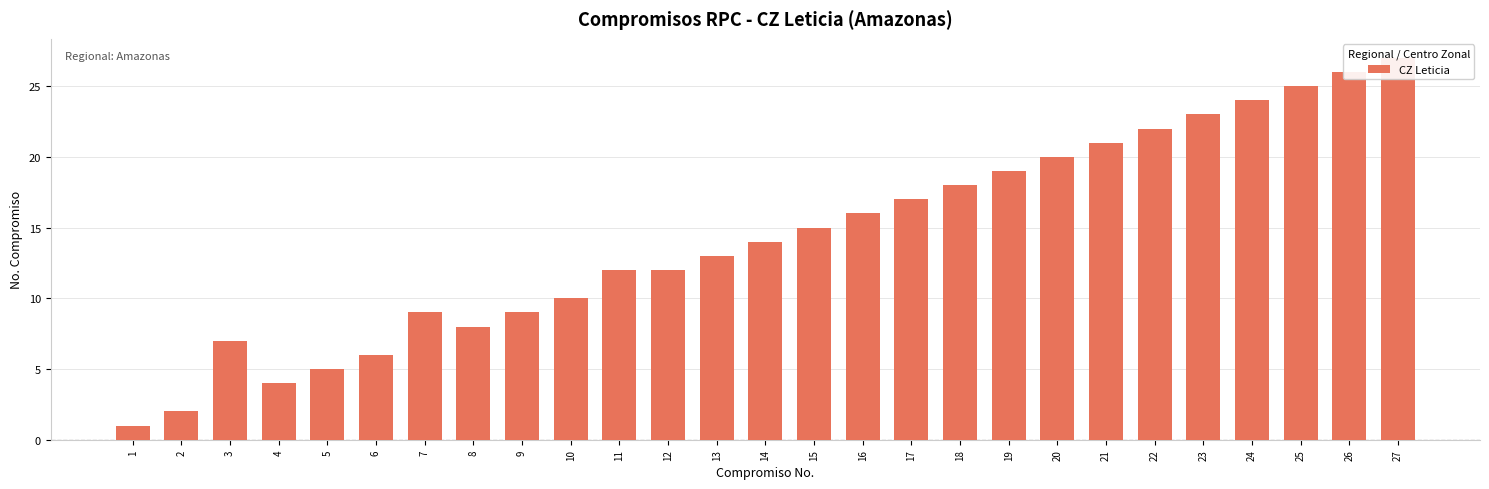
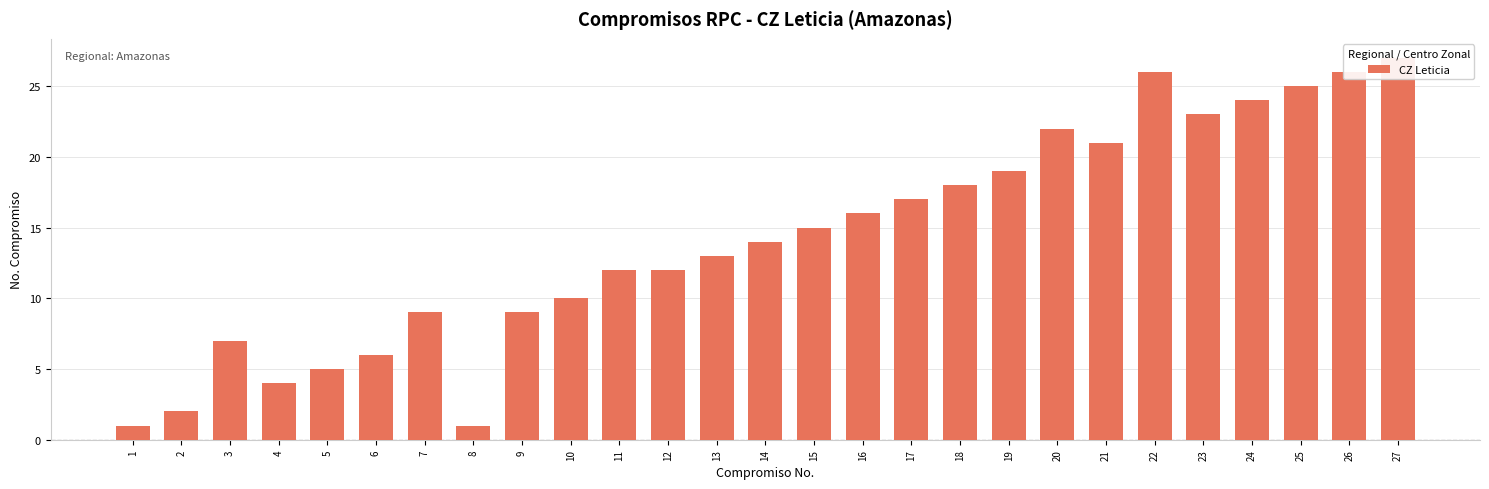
8: 8 -> 1
20: 20 -> 22
22: 22 -> 26
